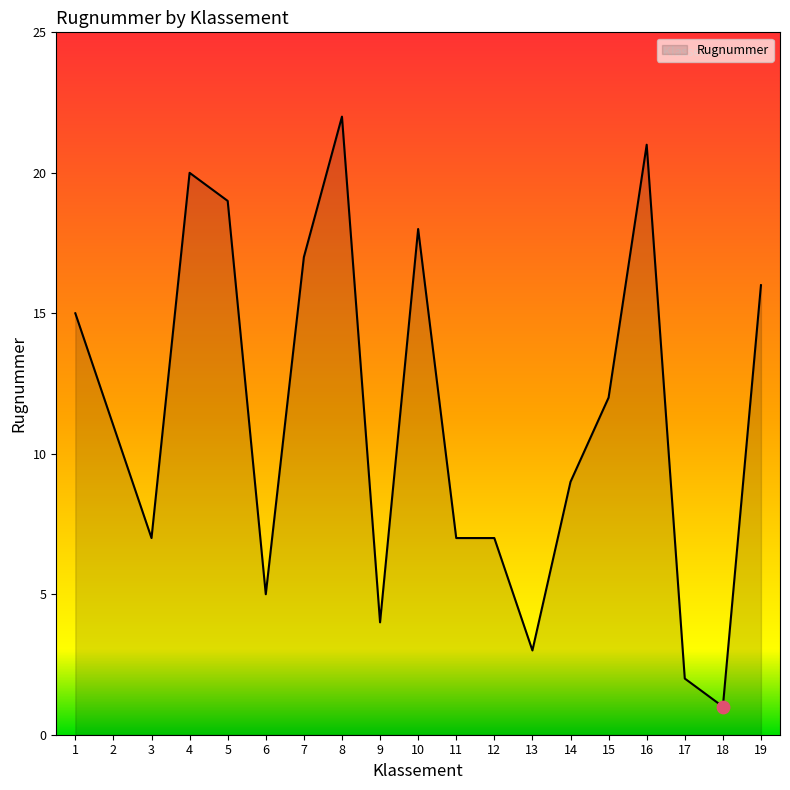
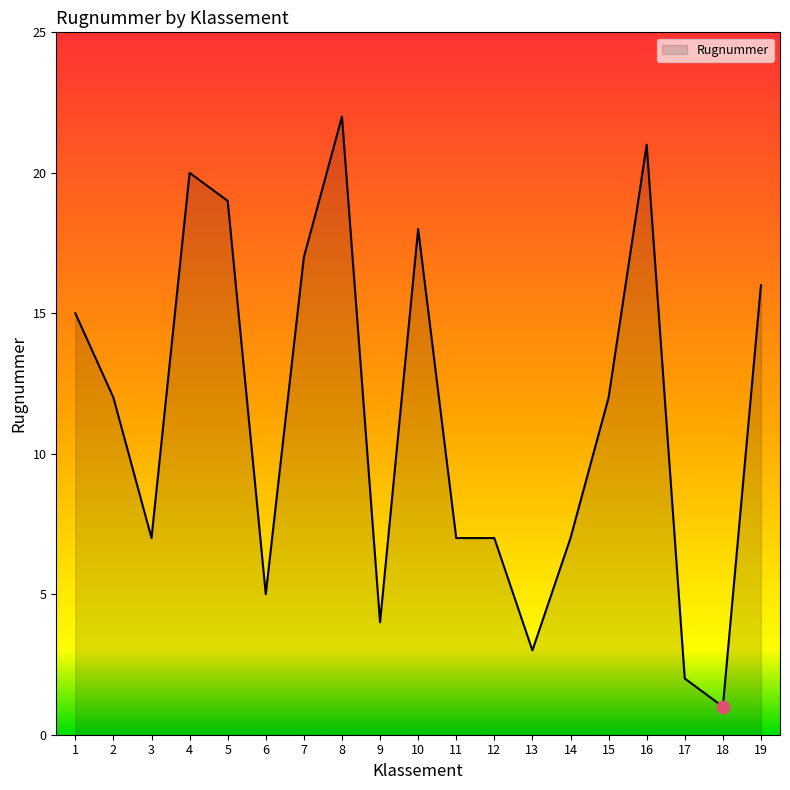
Rugnummer, 2: 11 -> 12
Rugnummer, 14: 9 -> 7
